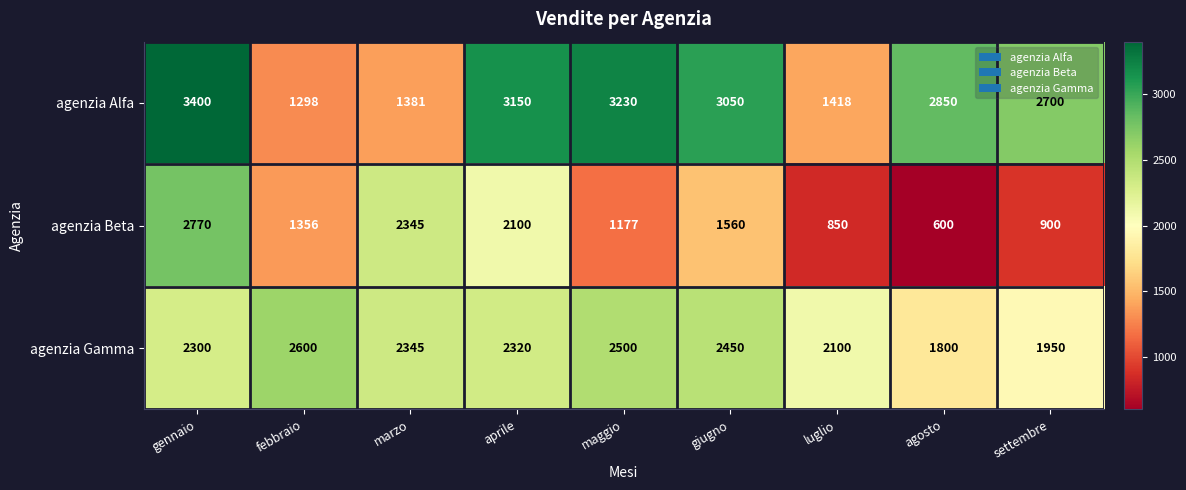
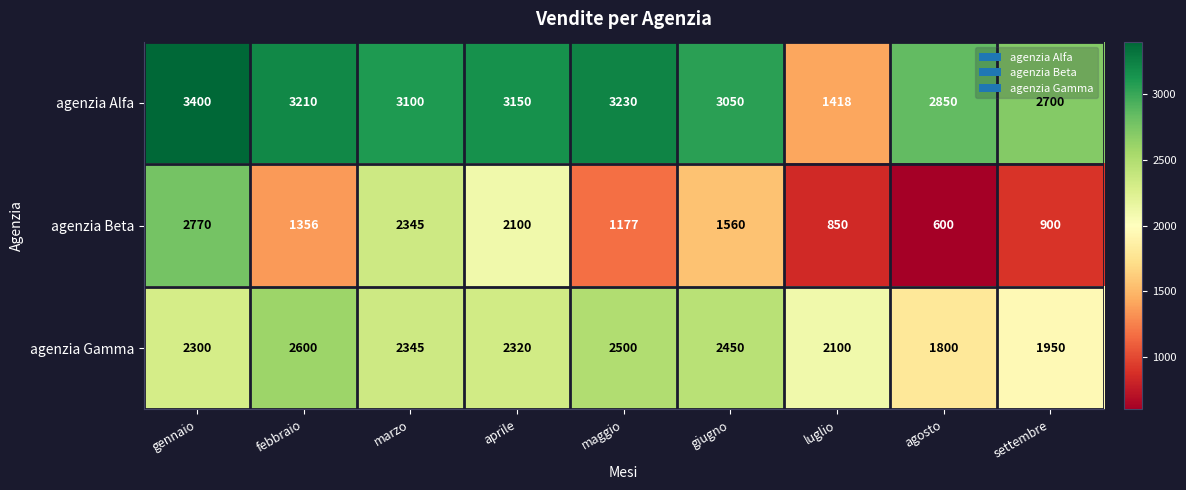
agenzia Alfa, febbraio: 1298 -> 3210
agenzia Alfa, marzo: 1381 -> 3100
